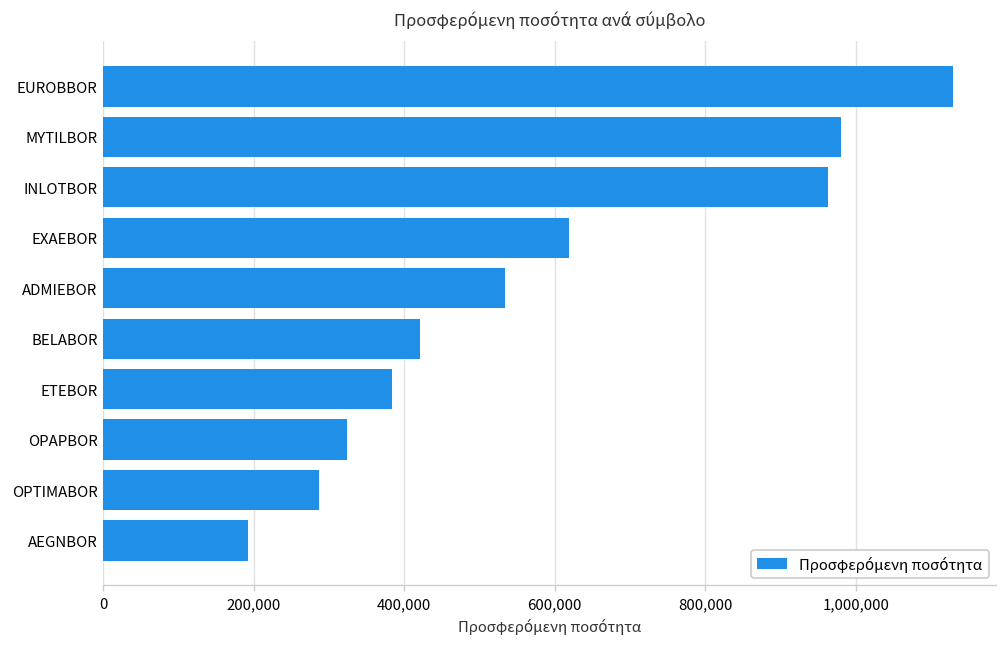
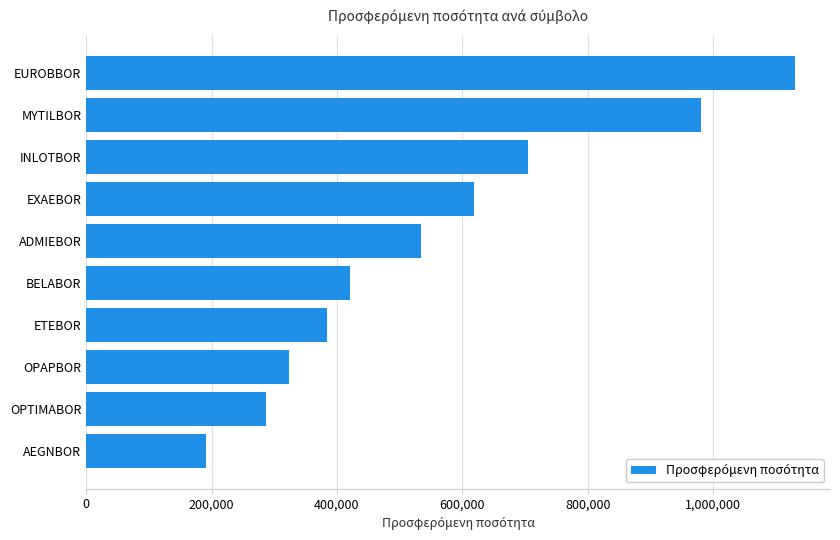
INLOTBOR: 960,000 -> 700,000
